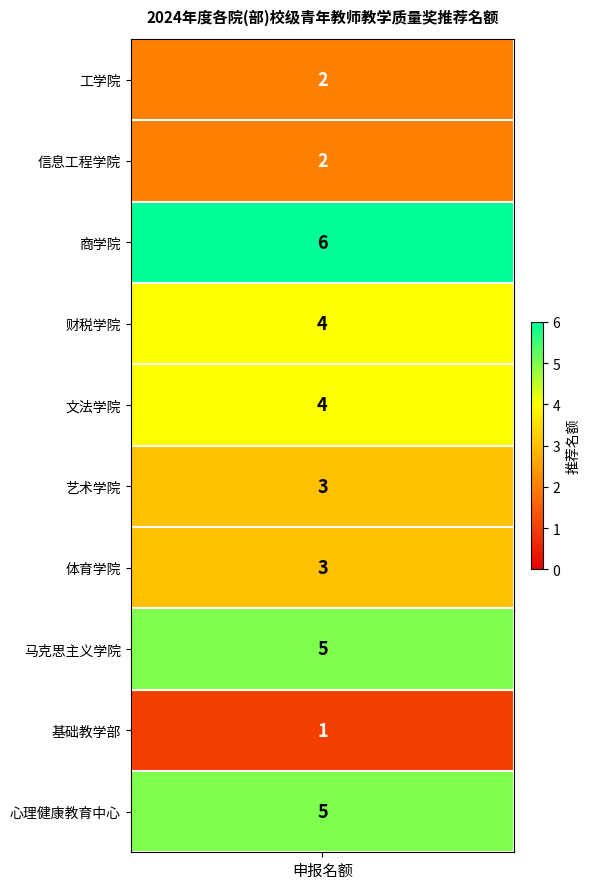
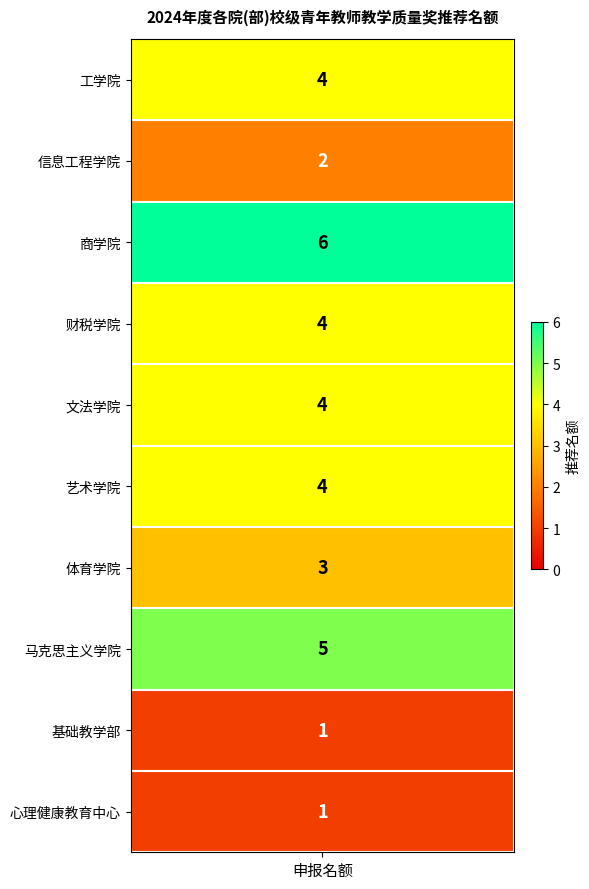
工学院, 申报名额: 2 -> 4
艺术学院, 申报名额: 3 -> 4
心理健康教育中心, 申报名额: 5 -> 1
